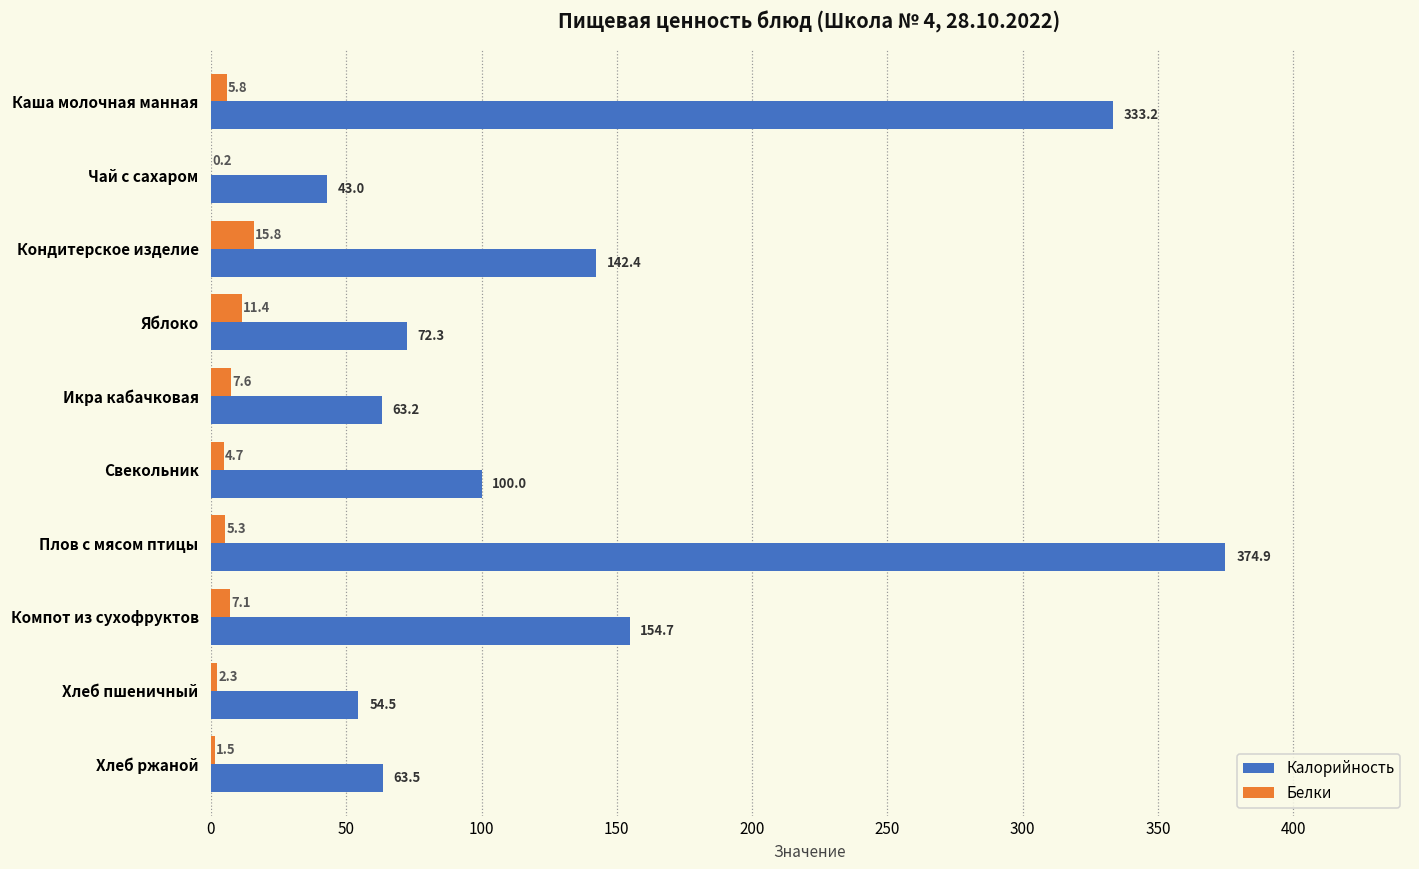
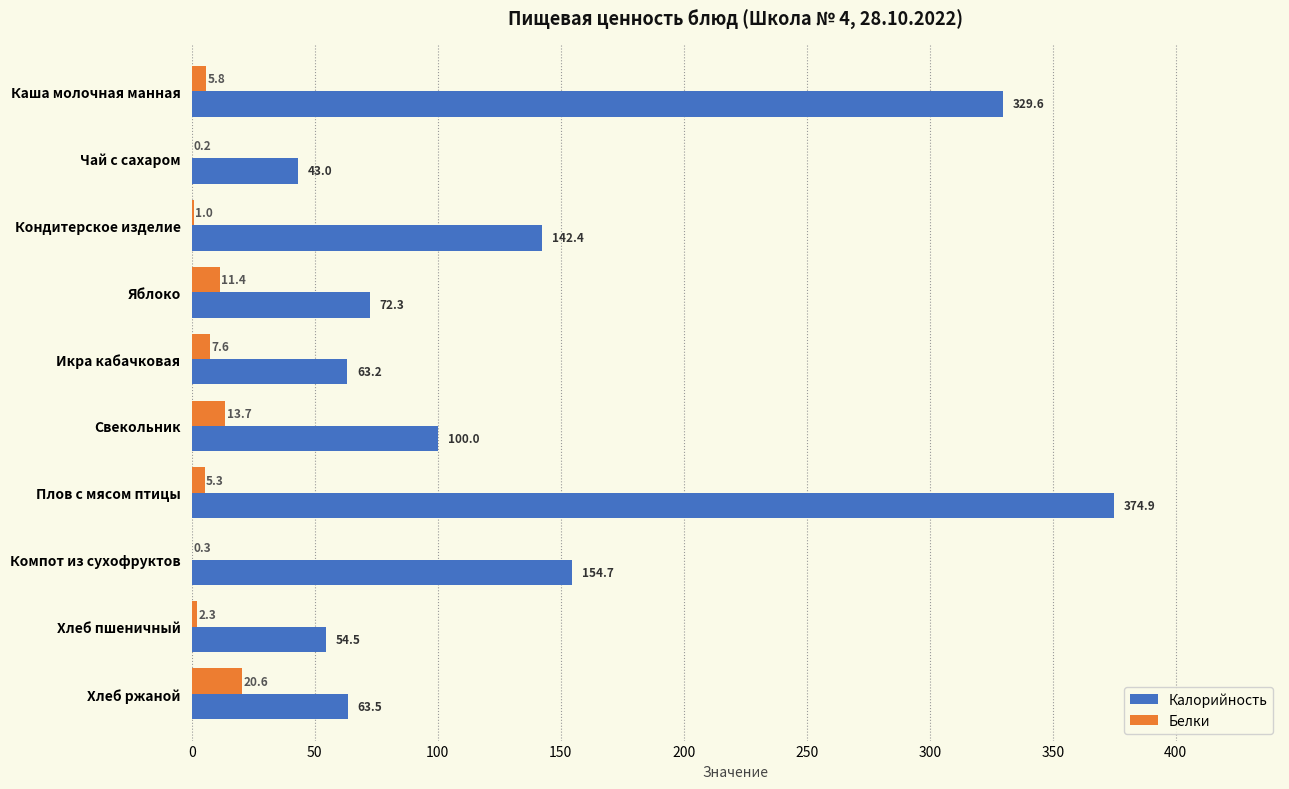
Калорийность, Каша молочная манная: 333.2 -> 329.6
Белки, Кондитерское изделие: 15.8 -> 1.0
Белки, Свекольник: 4.7 -> 13.7
Белки, Компот из сухофруктов: 7.1 -> 0.3
Белки, Хлеб ржаной: 1.5 -> 20.6
